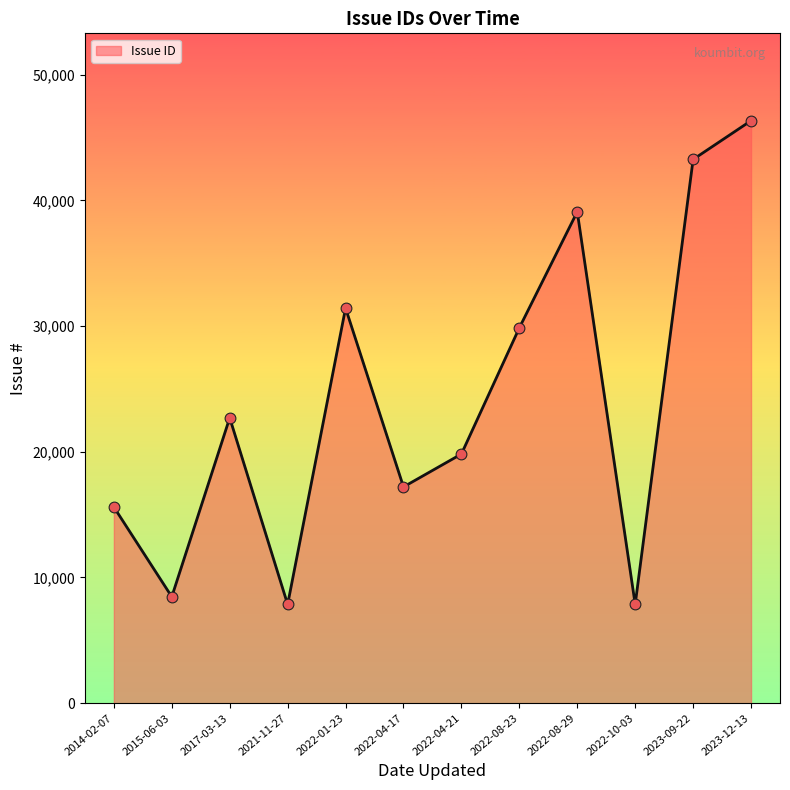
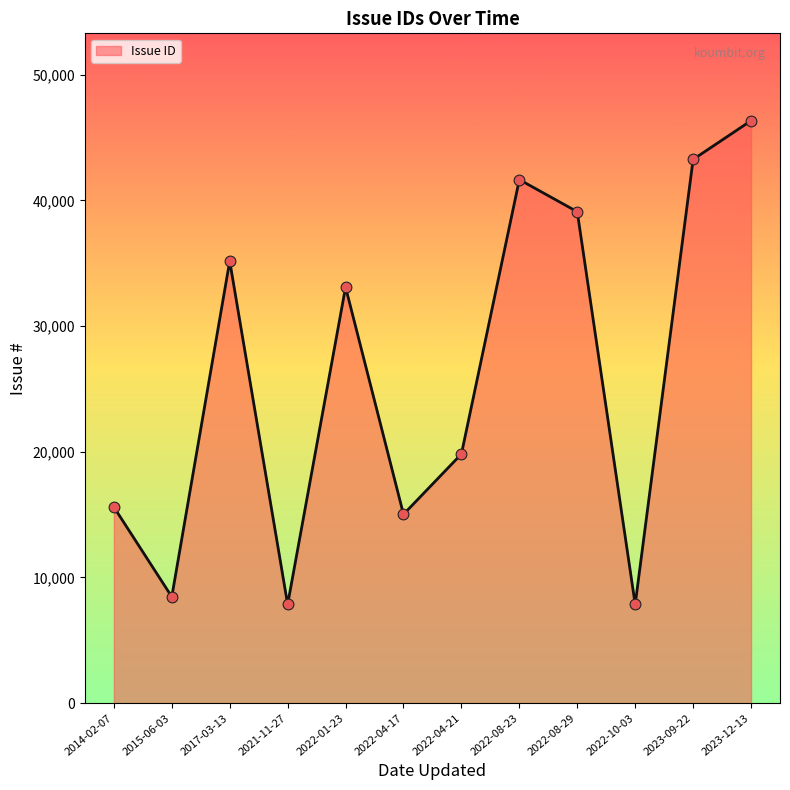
2017-03-13: 22,700 -> 35,200
2022-01-23: 31,400 -> 33,100
2022-04-17: 17,200 -> 15,000
2022-08-23: 29,900 -> 41,700
